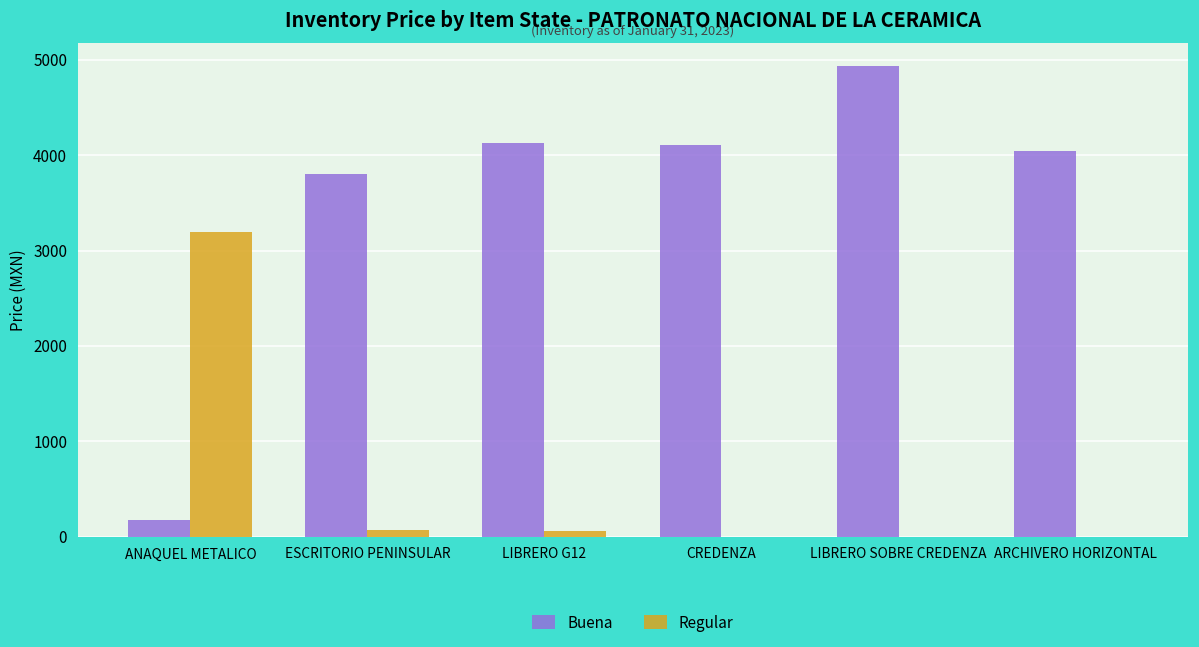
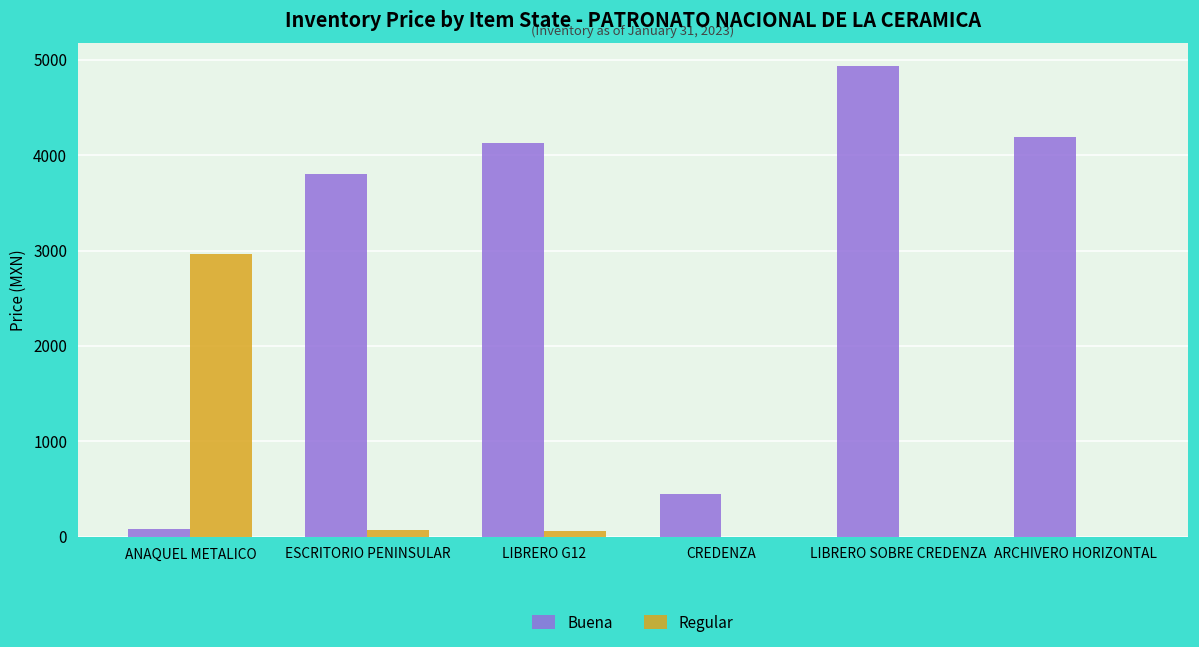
Buena, ANAQUEL METALICO: 200 -> 100
Regular, ANAQUEL METALICO: 3200 -> 3000
Buena, CREDENZA: 4100 -> 400
Buena, ARCHIVERO HORIZONTAL: 4000 -> 4200
